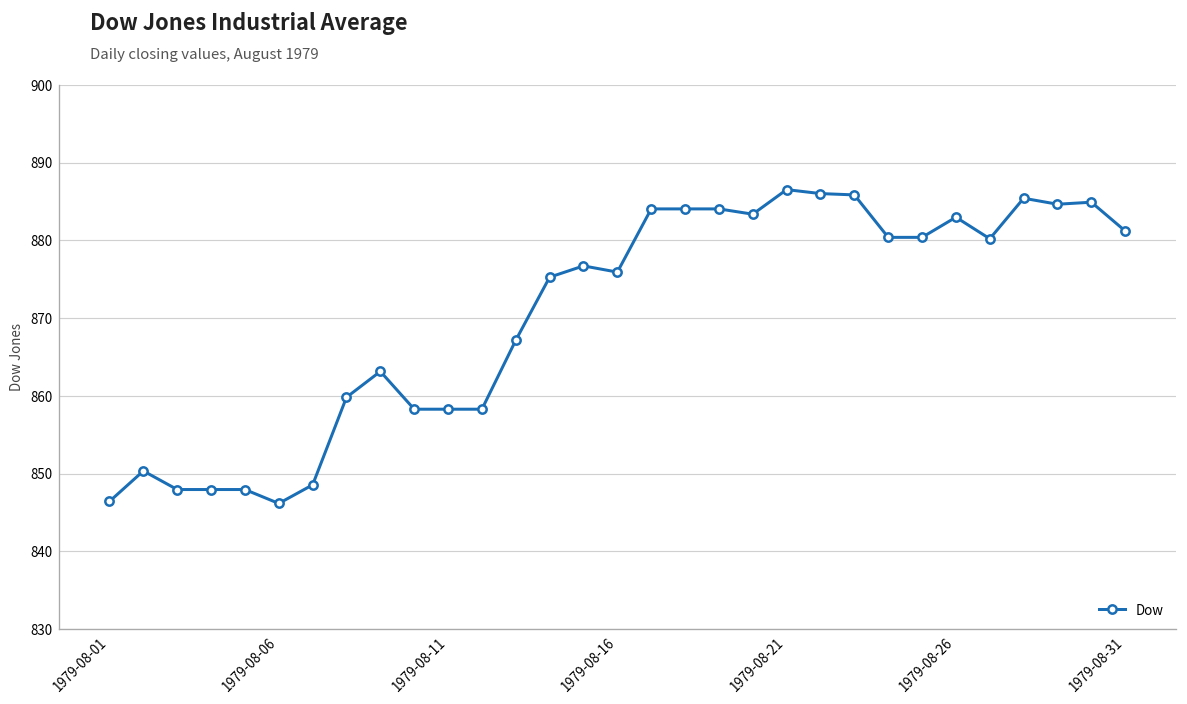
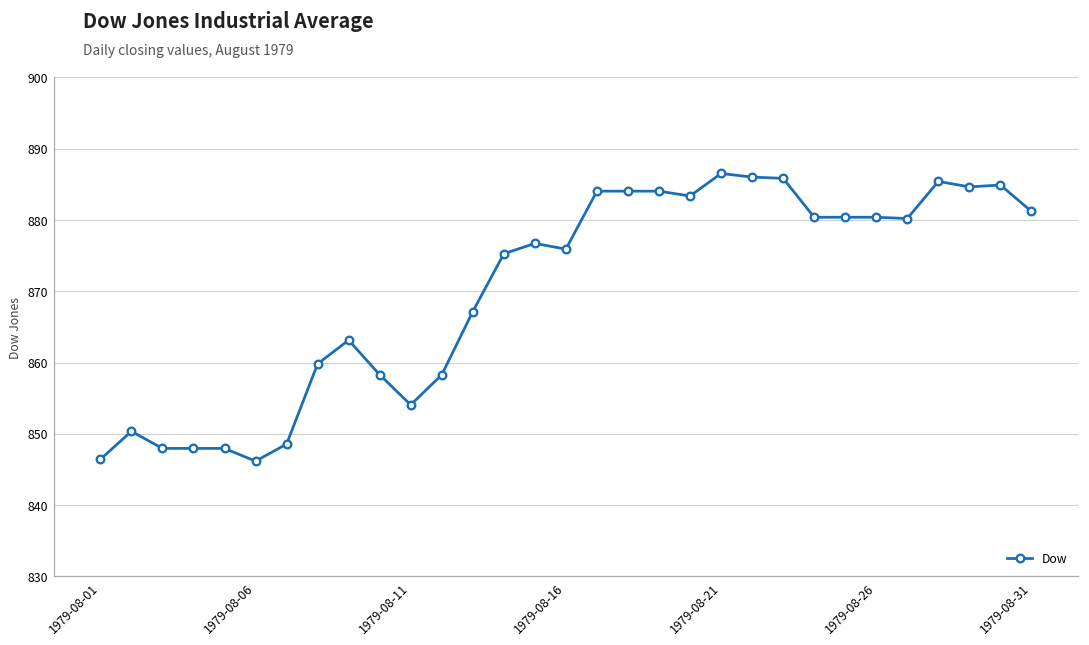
1979-08-11: 858 -> 854
1979-08-26: 883 -> 880
